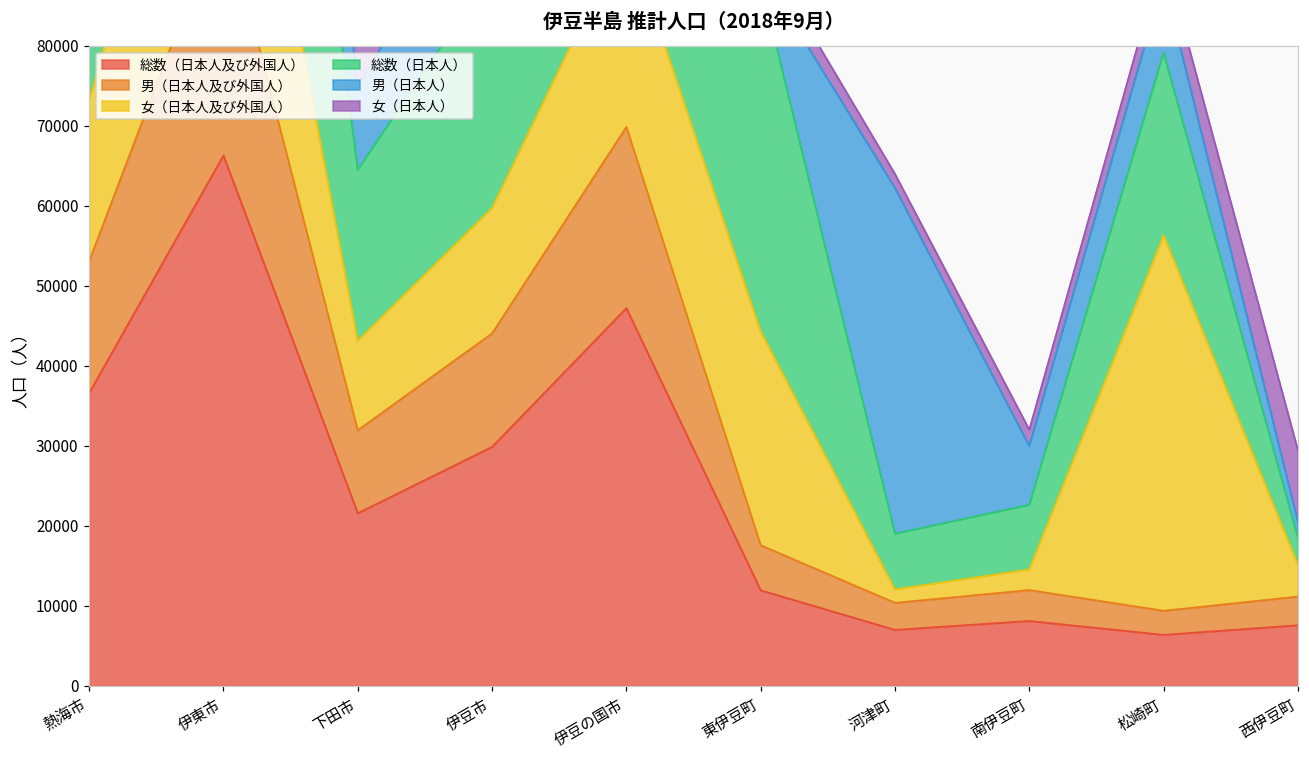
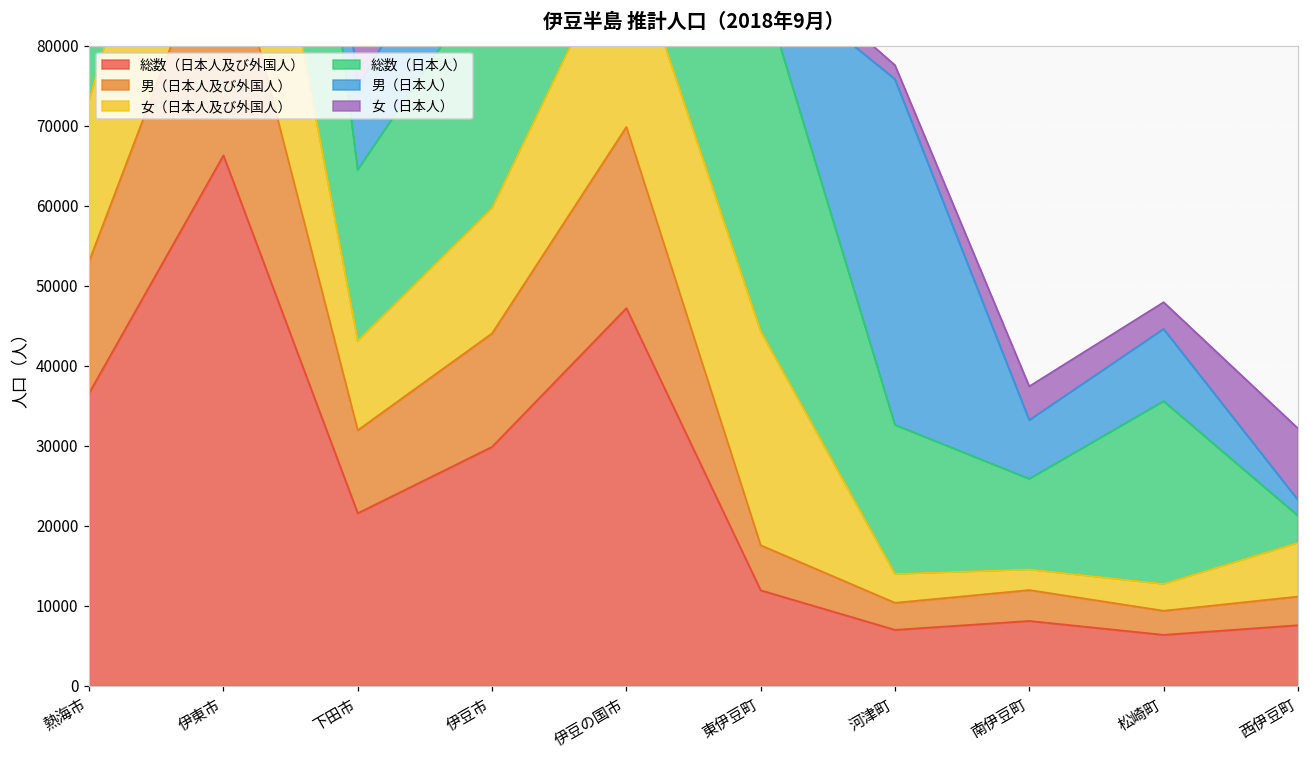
女（日本人及び外国人）, 河津町: 2000 -> 4000
総数（日本人）, 河津町: 7000 -> 19000
総数（日本人）, 南伊豆町: 8000 -> 11000
女（日本人）, 南伊豆町: 2000 -> 4000
女（日本人及び外国人）, 松崎町: 47000 -> 3000
女（日本人及び外国人）, 西伊豆町: 4000 -> 7000
